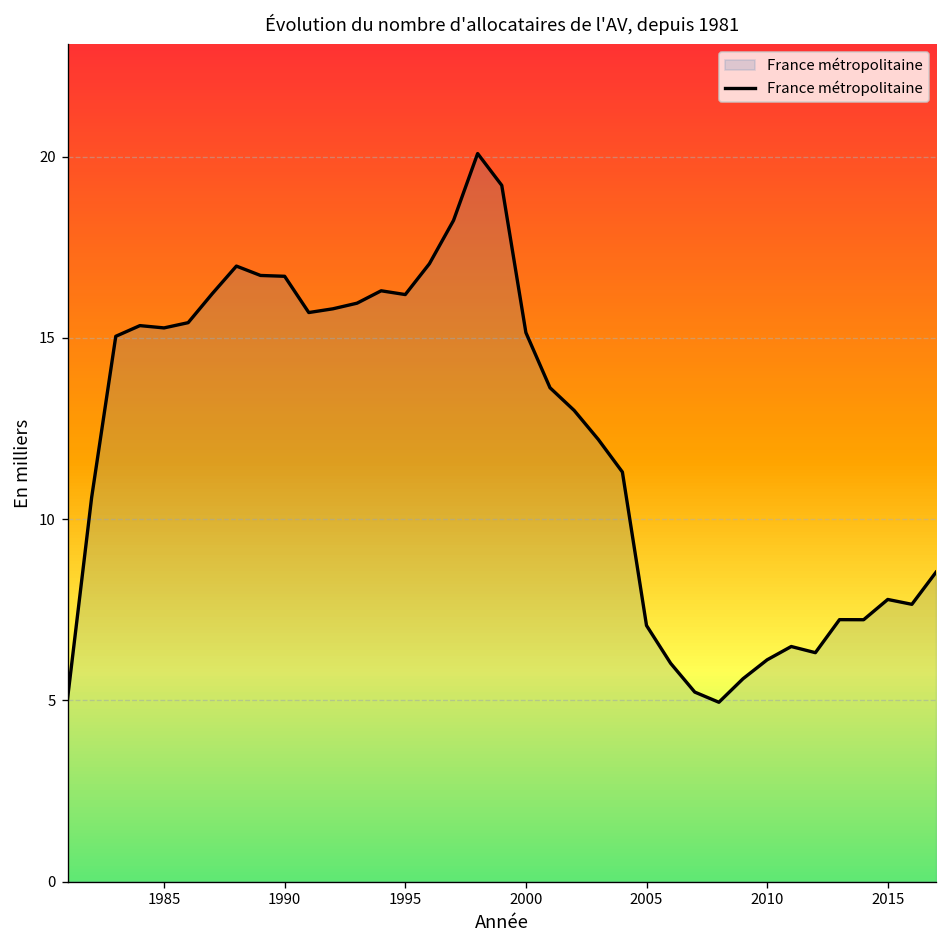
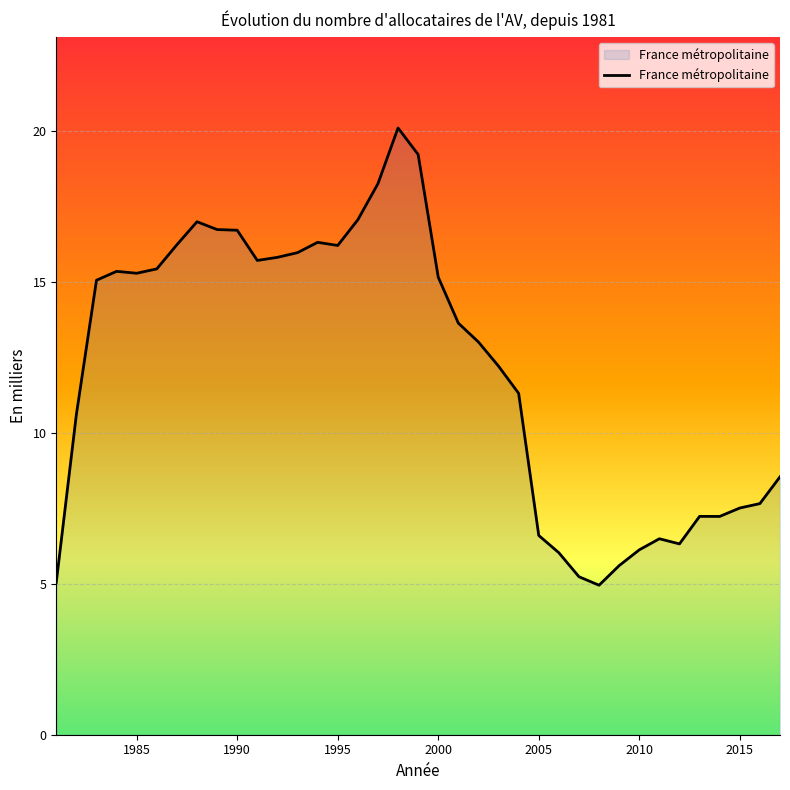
2005: 7.1 -> 6.6
2015: 7.8 -> 7.5
